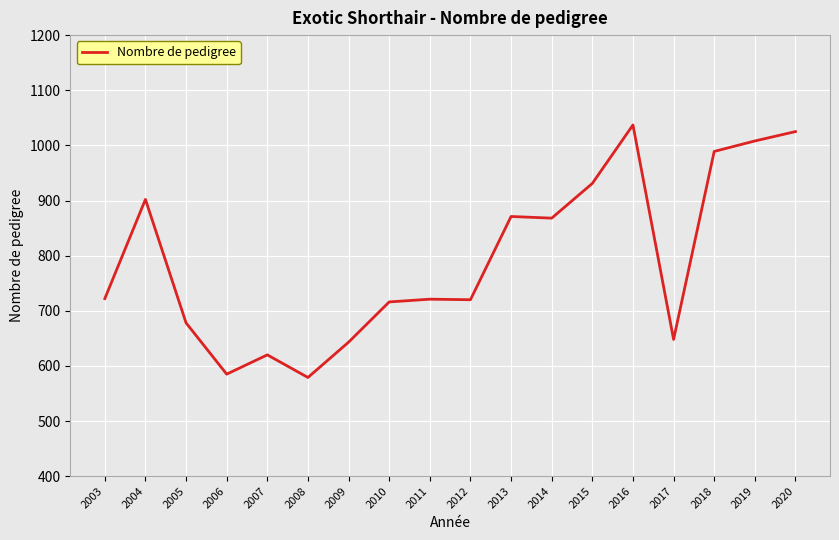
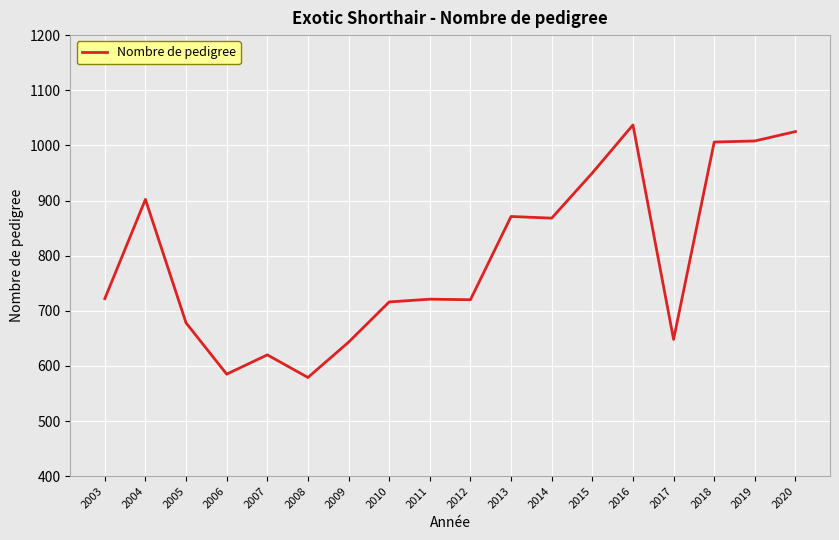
2015: 930 -> 950
2018: 990 -> 1010
